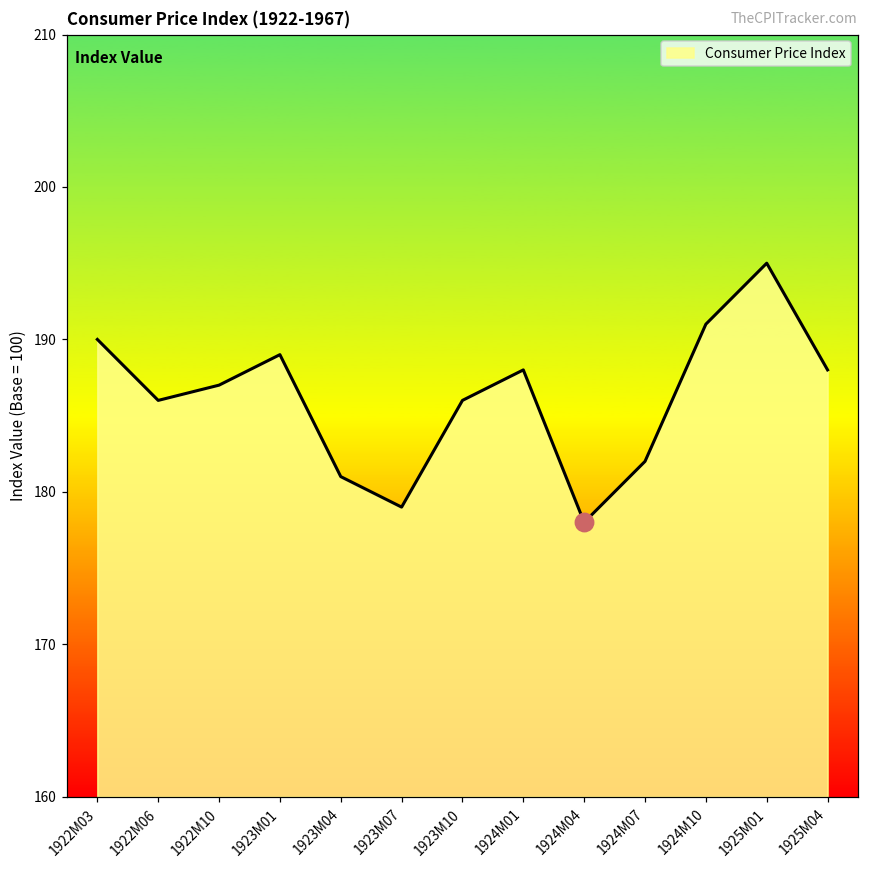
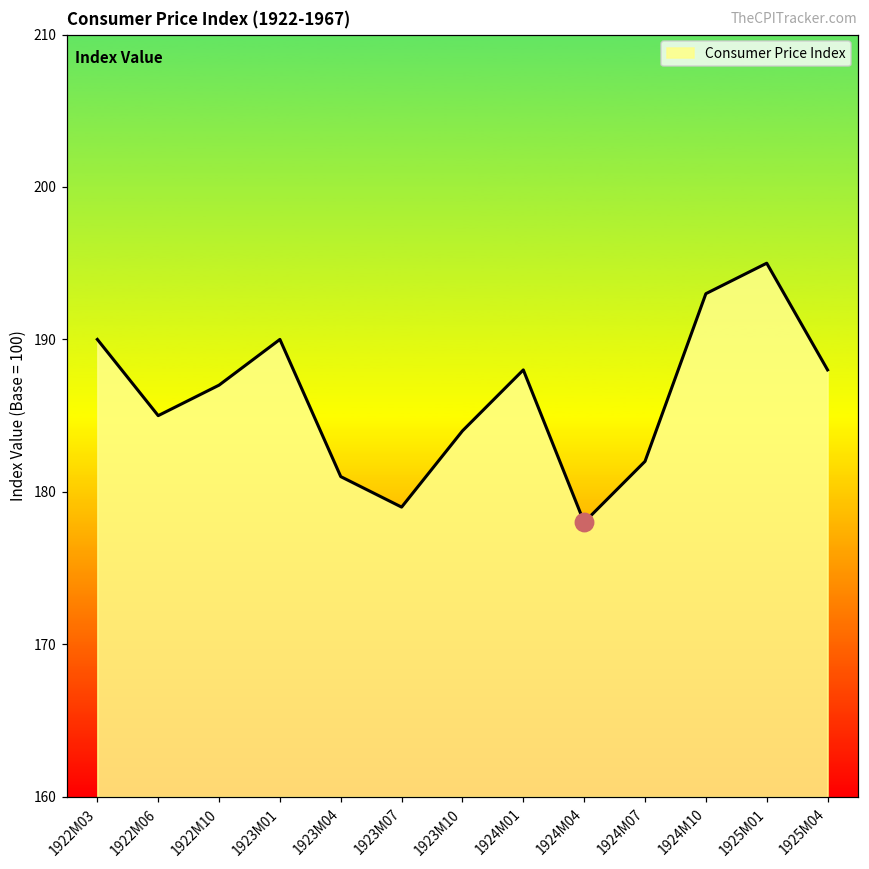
Consumer Price Index, 1922M06: 186 -> 185
Consumer Price Index, 1923M01: 189 -> 190
Consumer Price Index, 1923M10: 186 -> 184
Consumer Price Index, 1924M10: 191 -> 193
